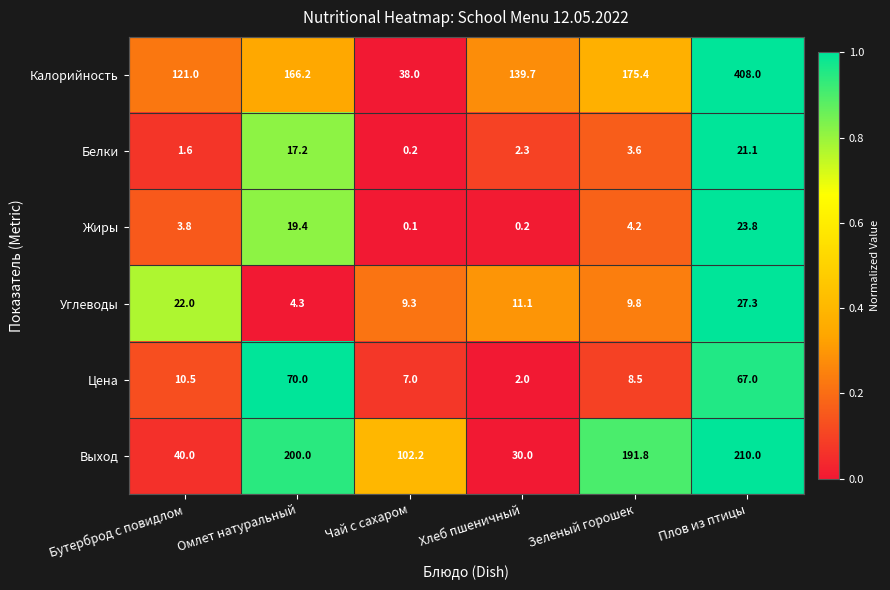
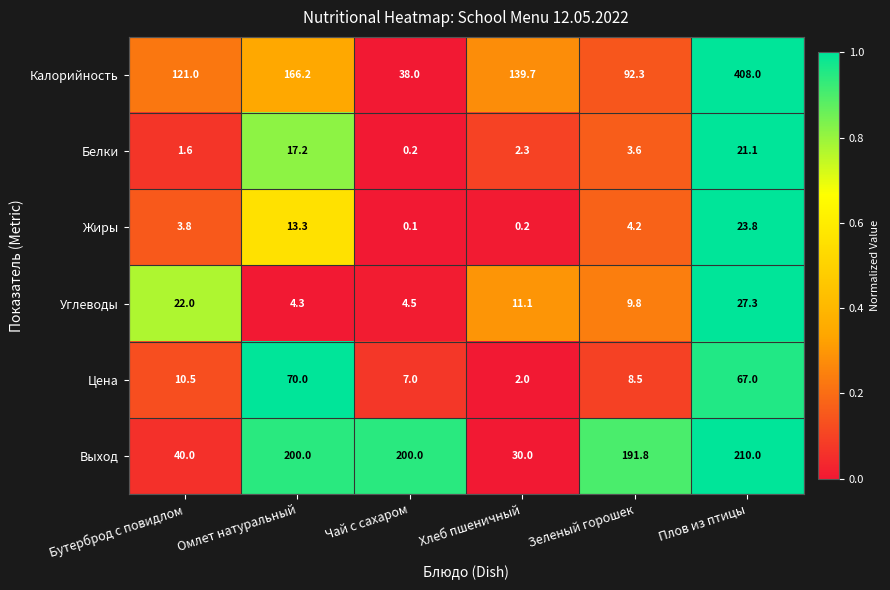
Калорийность, Зеленый горошек: 175.4 -> 92.3
Жиры, Омлет натуральный: 19.4 -> 13.3
Углеводы, Чай с сахаром: 9.3 -> 4.5
Выход, Чай с сахаром: 102.2 -> 200.0
